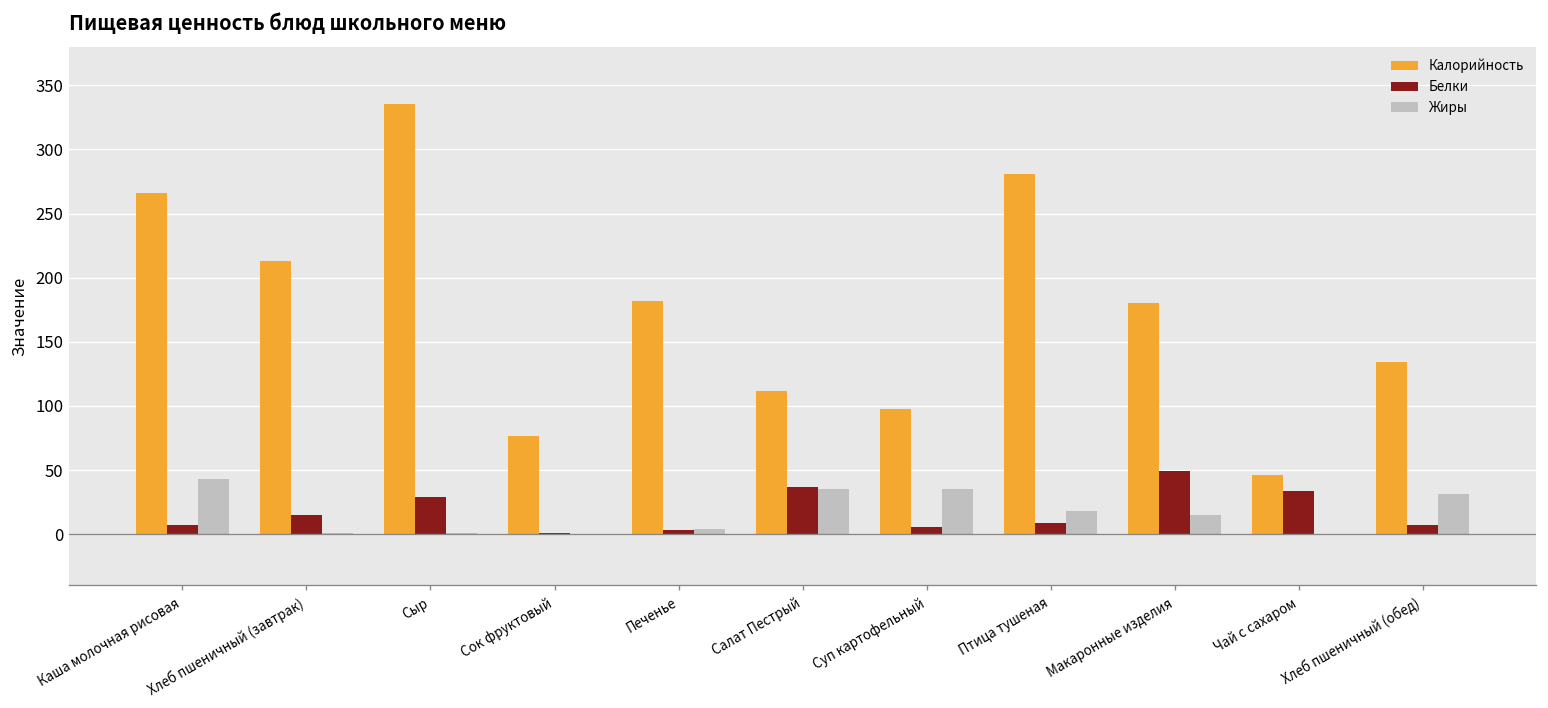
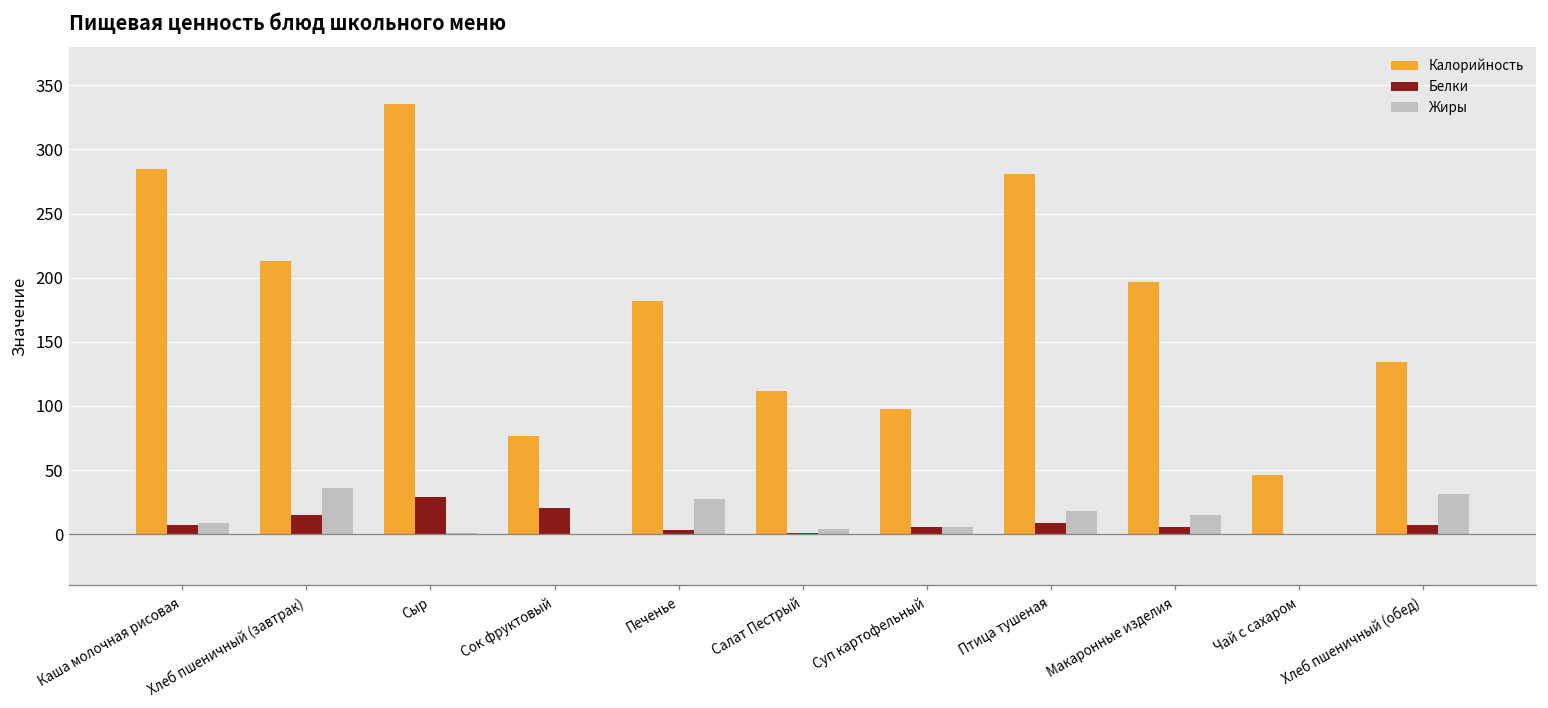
Калорийность, Каша молочная рисовая: 266 -> 284
Жиры, Каша молочная рисовая: 43 -> 9
Жиры, Хлеб пшеничный (завтрак): 1 -> 36
Белки, Сок фруктовый: 1 -> 20
Жиры, Печенье: 4 -> 28
Белки, Салат Пестрый: 37 -> 1
Жиры, Салат Пестрый: 36 -> 4
Жиры, Суп картофельный: 35 -> 5
Калорийность, Макаронные изделия: 180 -> 196
Белки, Макаронные изделия: 49 -> 5
Белки, Чай с сахаром: 34 -> 0
